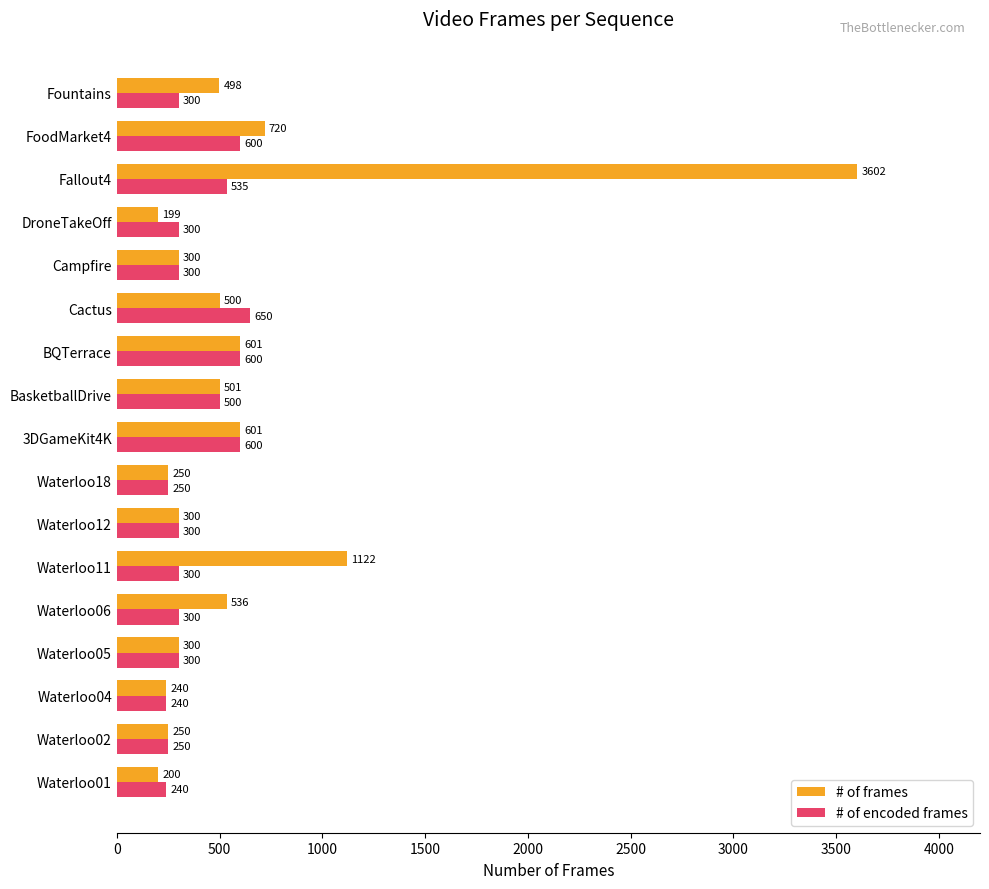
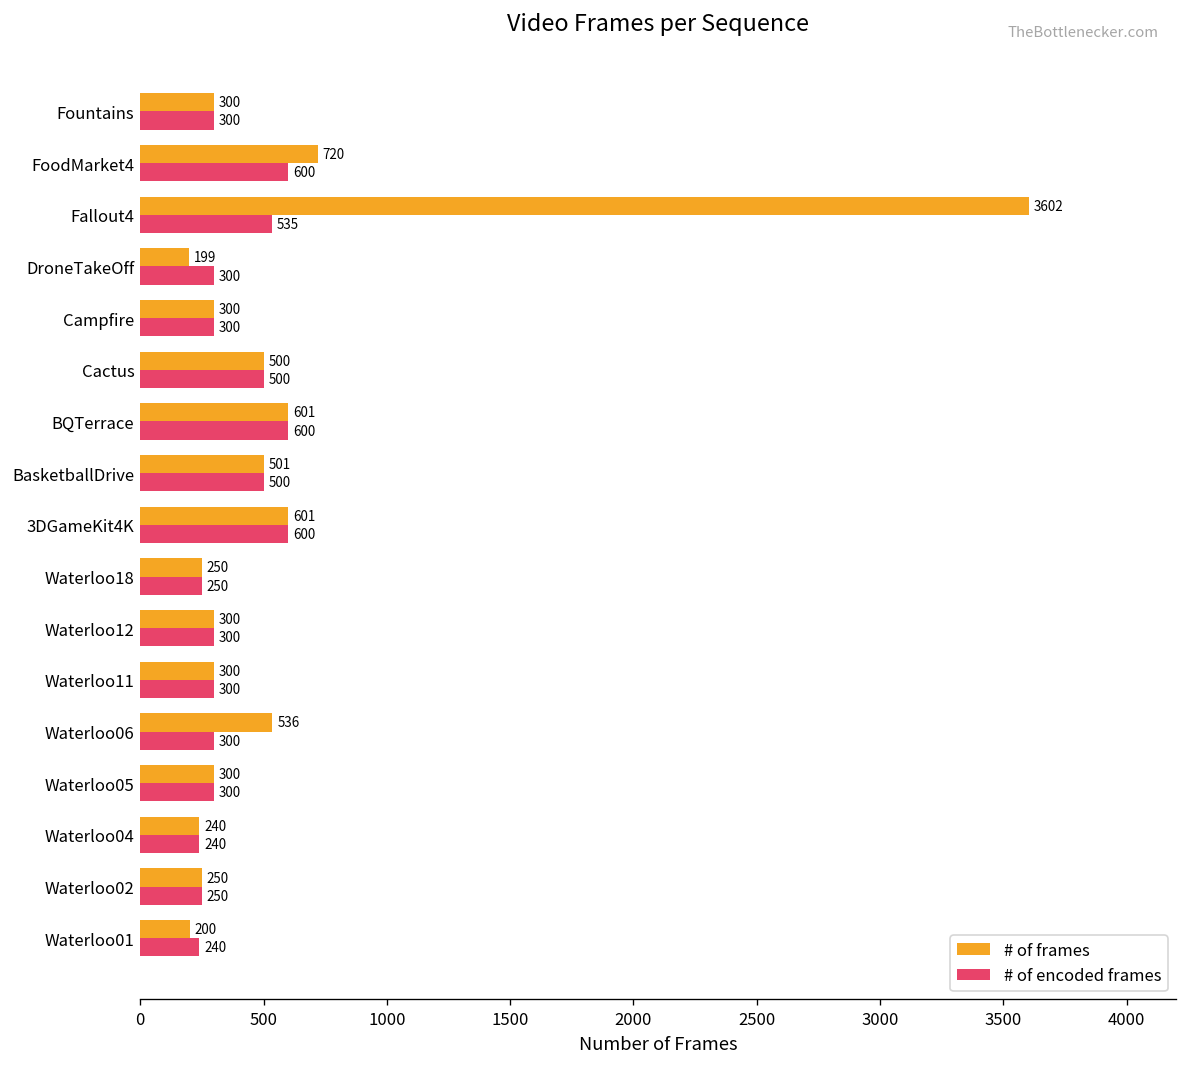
# of frames, Fountains: 498 -> 300
# of encoded frames, Cactus: 650 -> 500
# of frames, Waterloo11: 1122 -> 300
